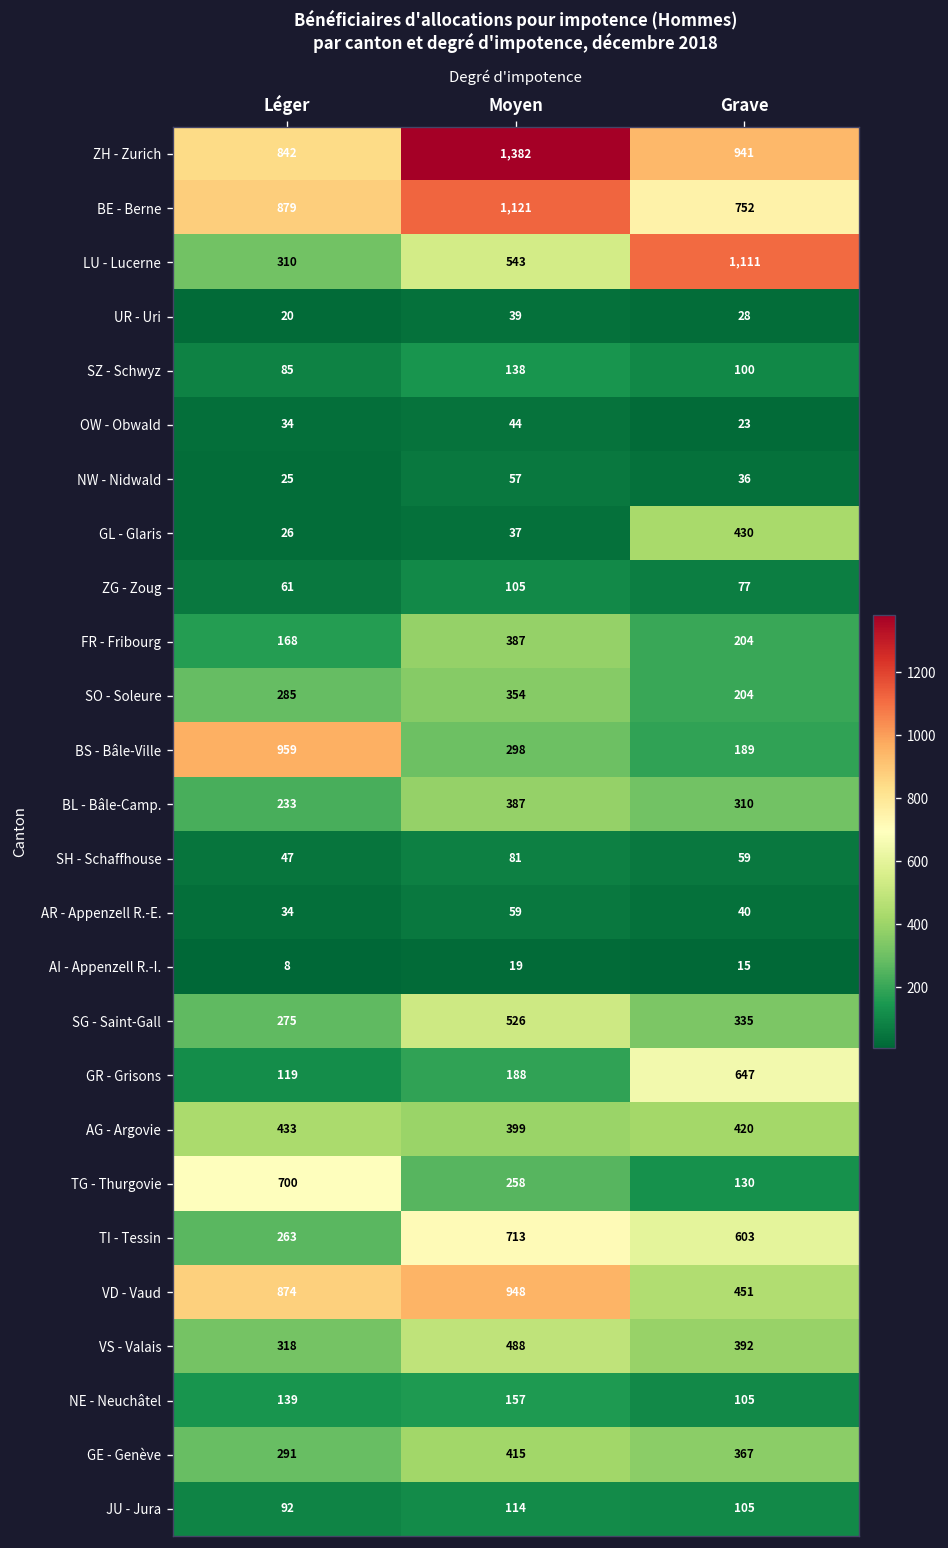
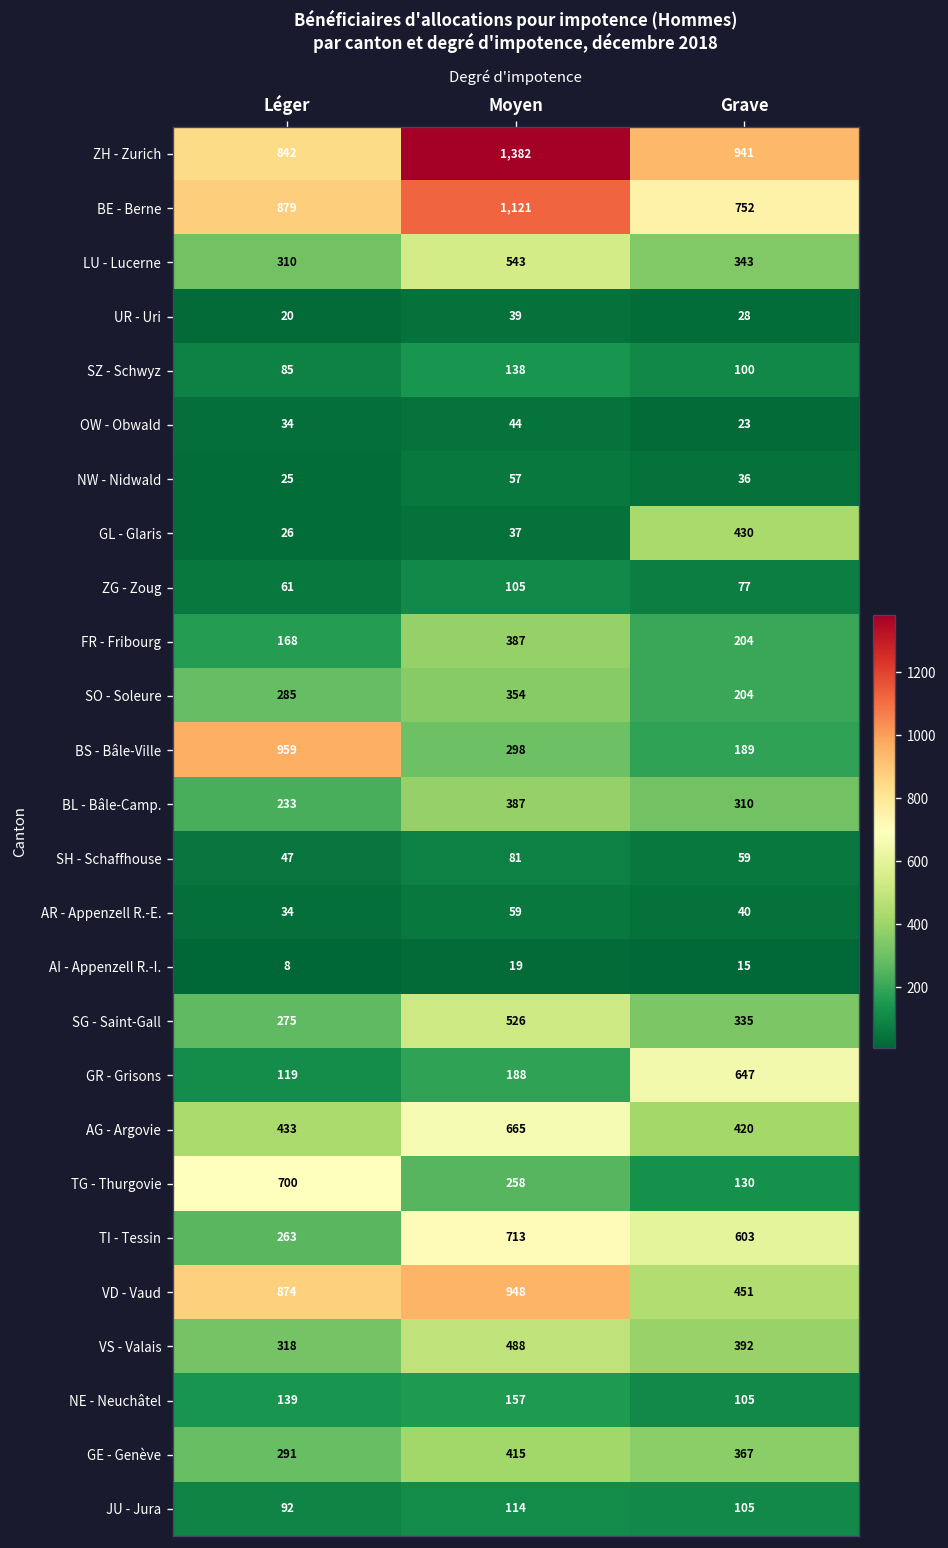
LU - Lucerne, Grave: 1,111 -> 343
AG - Argovie, Moyen: 399 -> 665
